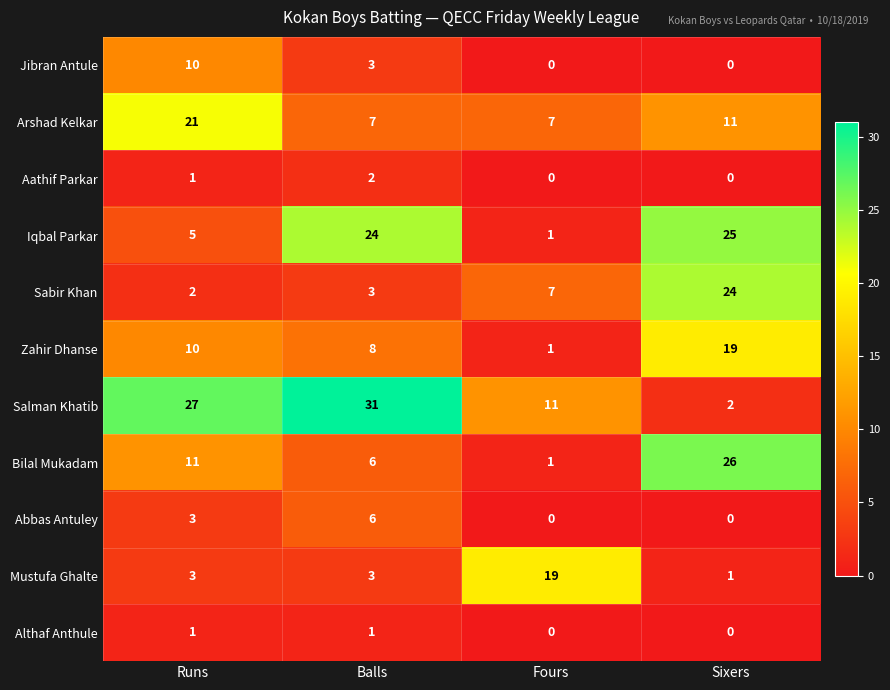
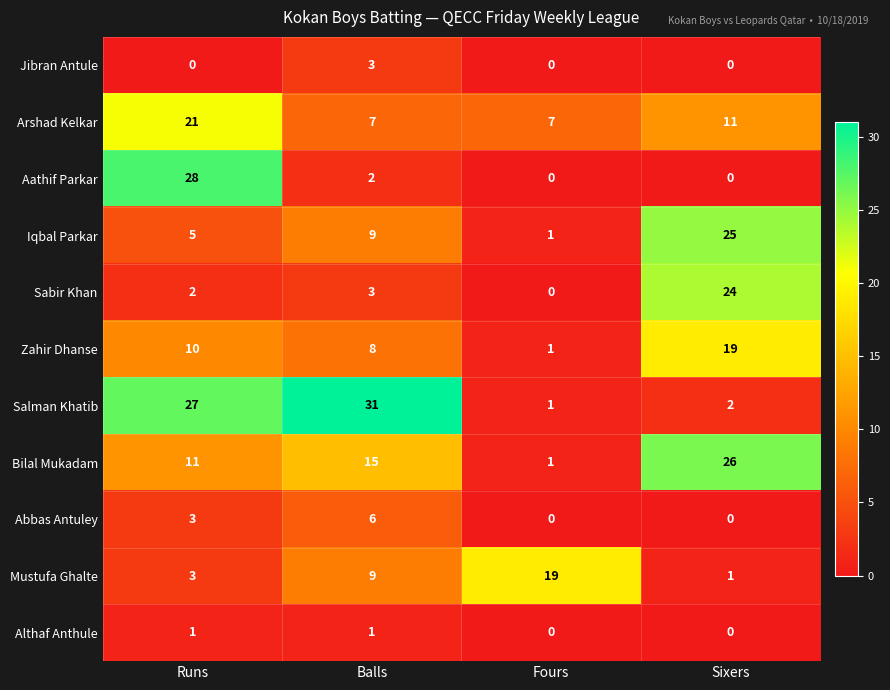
Jibran Antule, Runs: 10 -> 0
Aathif Parkar, Runs: 1 -> 28
Iqbal Parkar, Balls: 24 -> 9
Sabir Khan, Fours: 7 -> 0
Salman Khatib, Fours: 11 -> 1
Bilal Mukadam, Balls: 6 -> 15
Mustufa Ghalte, Balls: 3 -> 9
